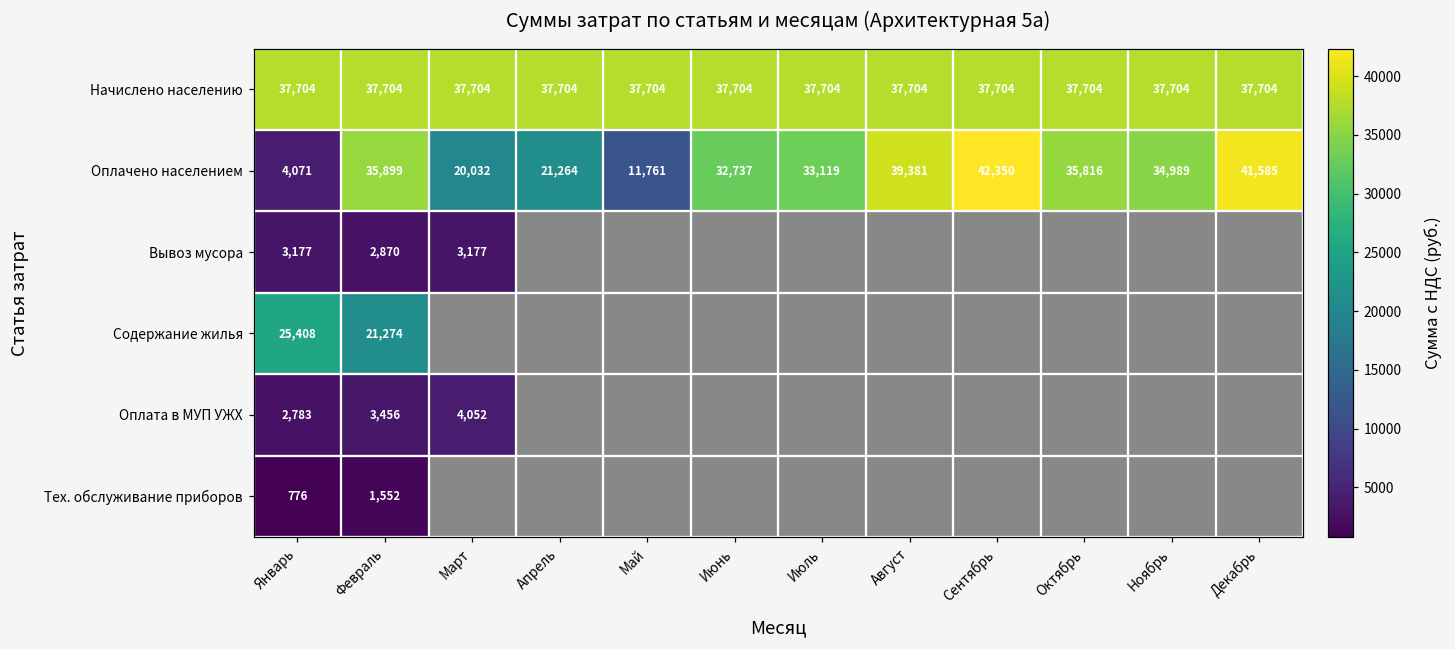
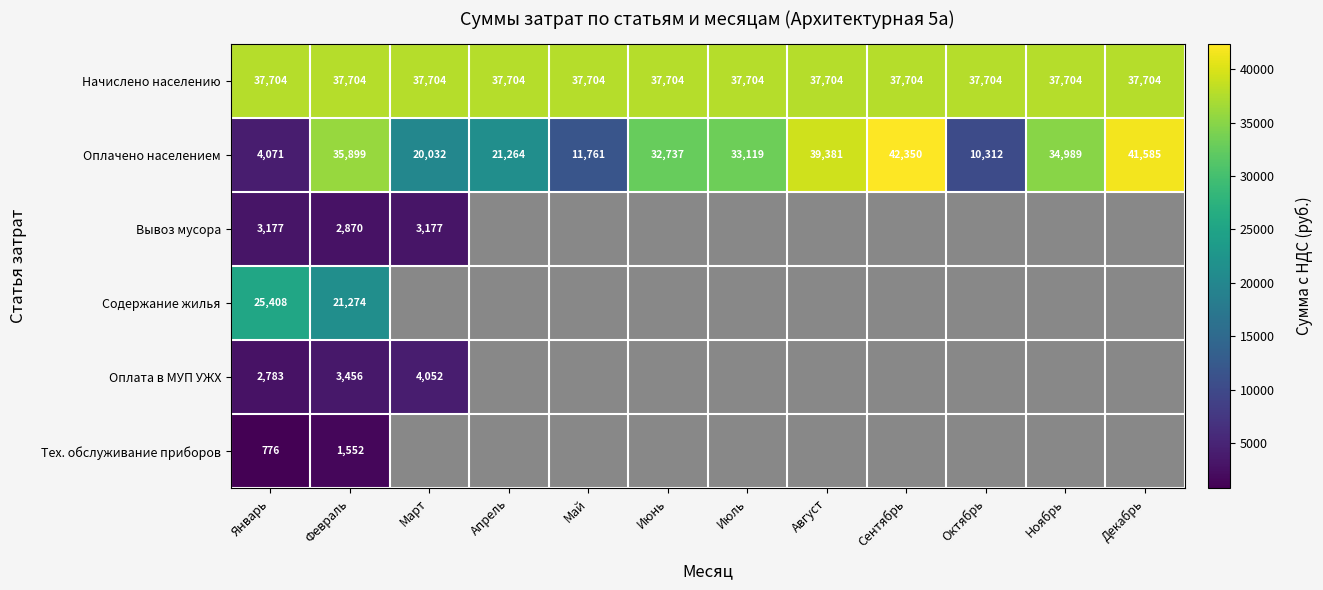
Оплачено населением, Октябрь: 35,816 -> 10,312
